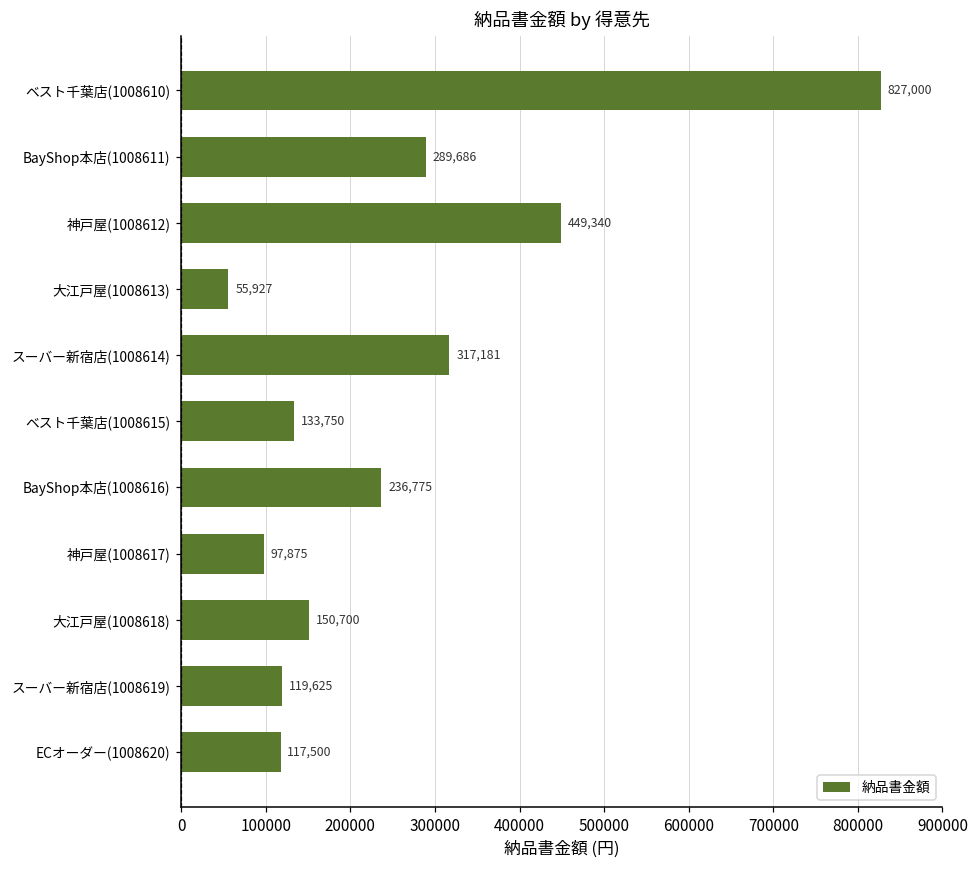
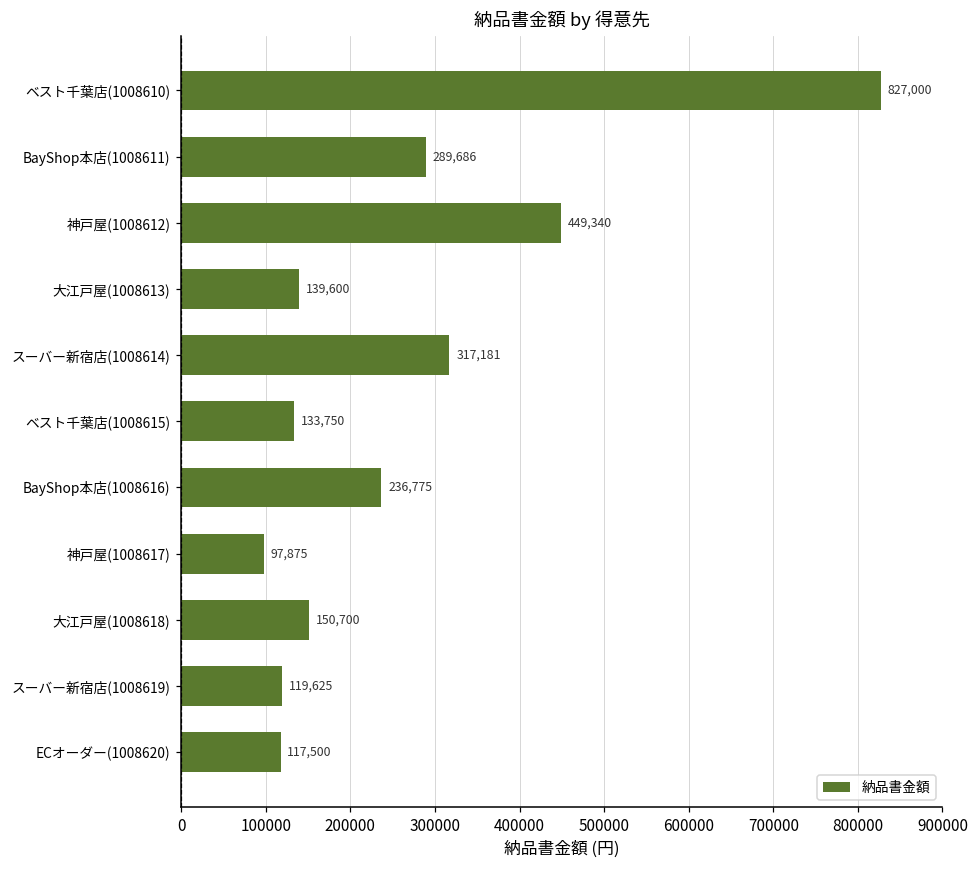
大江戸屋(1008613): 55,927 -> 139,600
